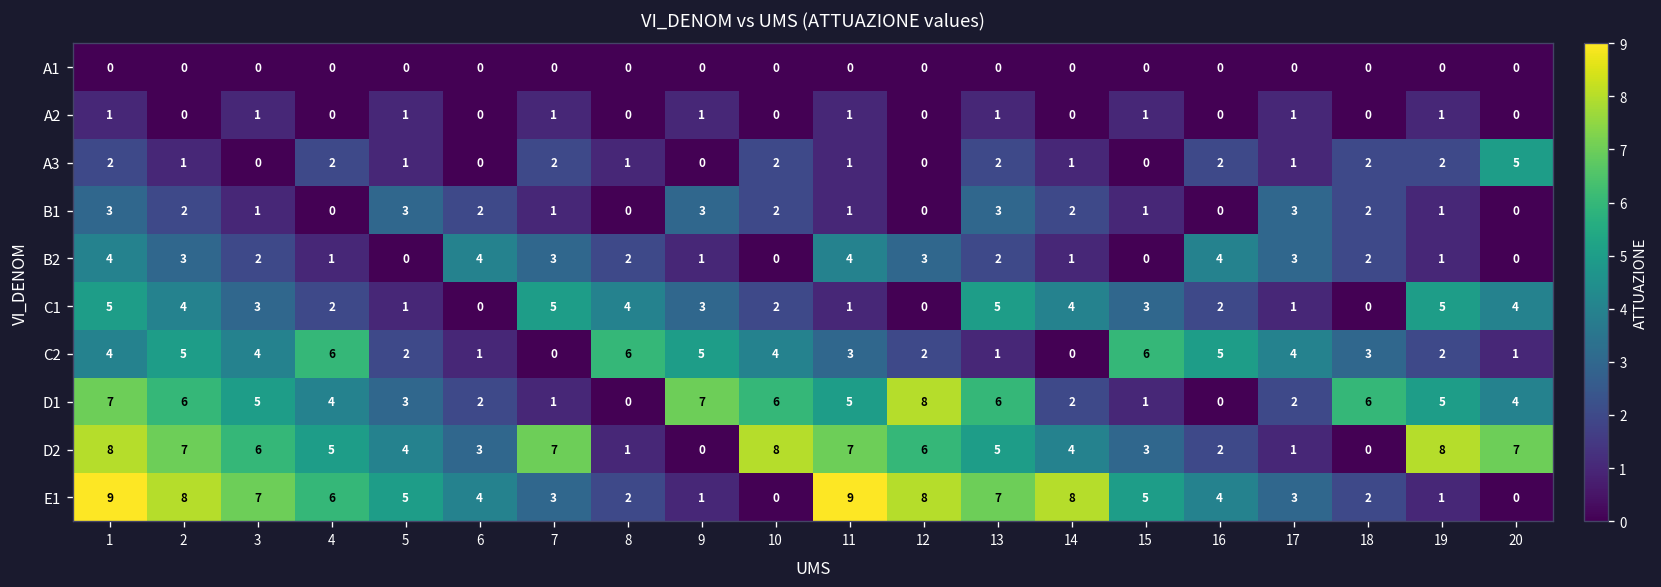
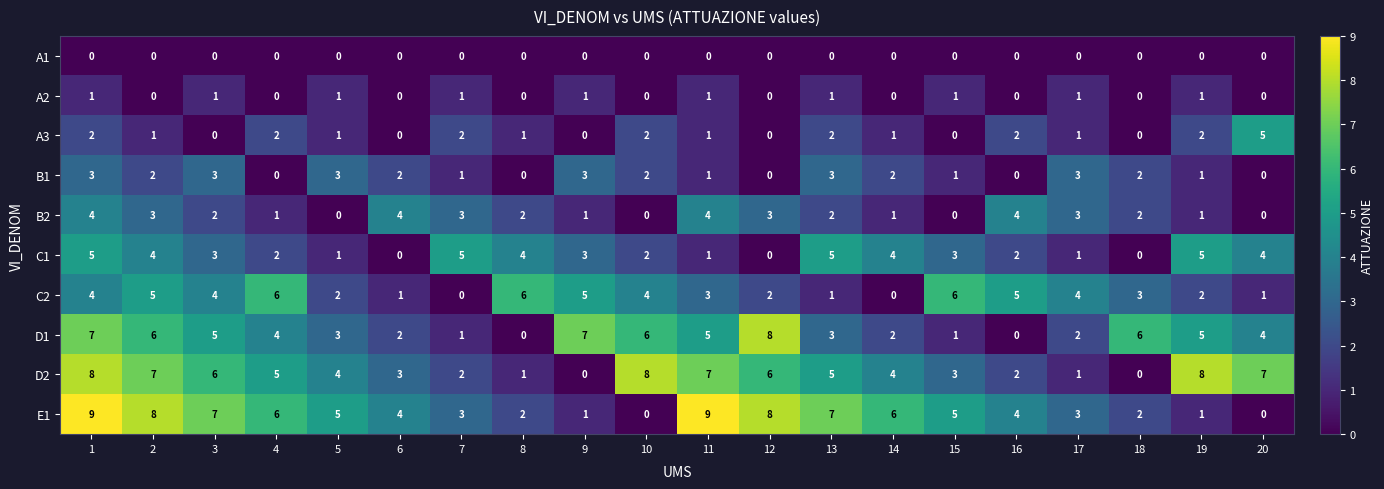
A3, 18: 2 -> 0
B1, 3: 1 -> 3
D1, 13: 6 -> 3
D2, 7: 7 -> 2
E1, 14: 8 -> 6
